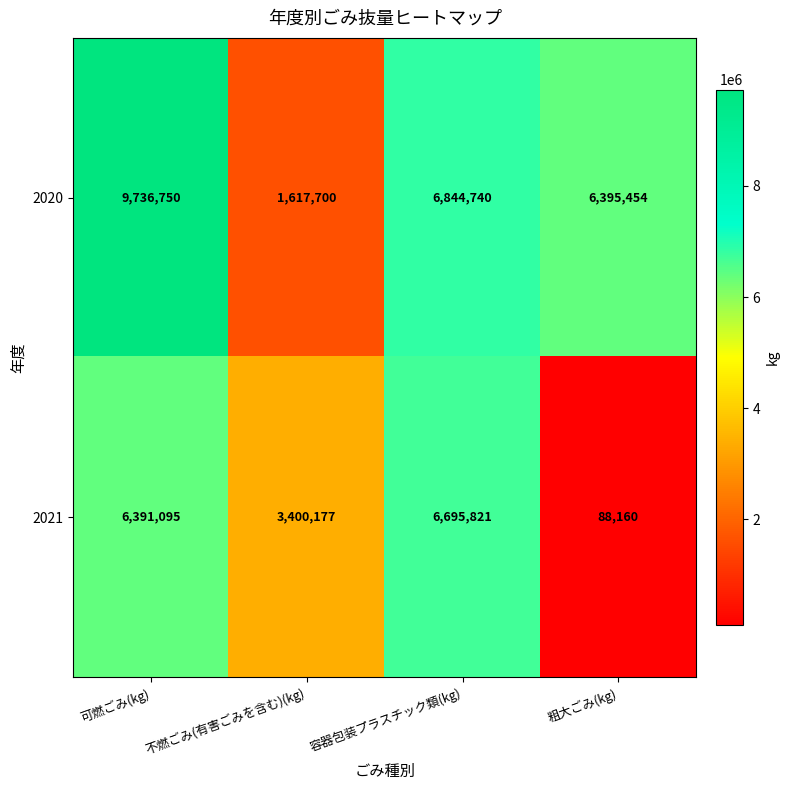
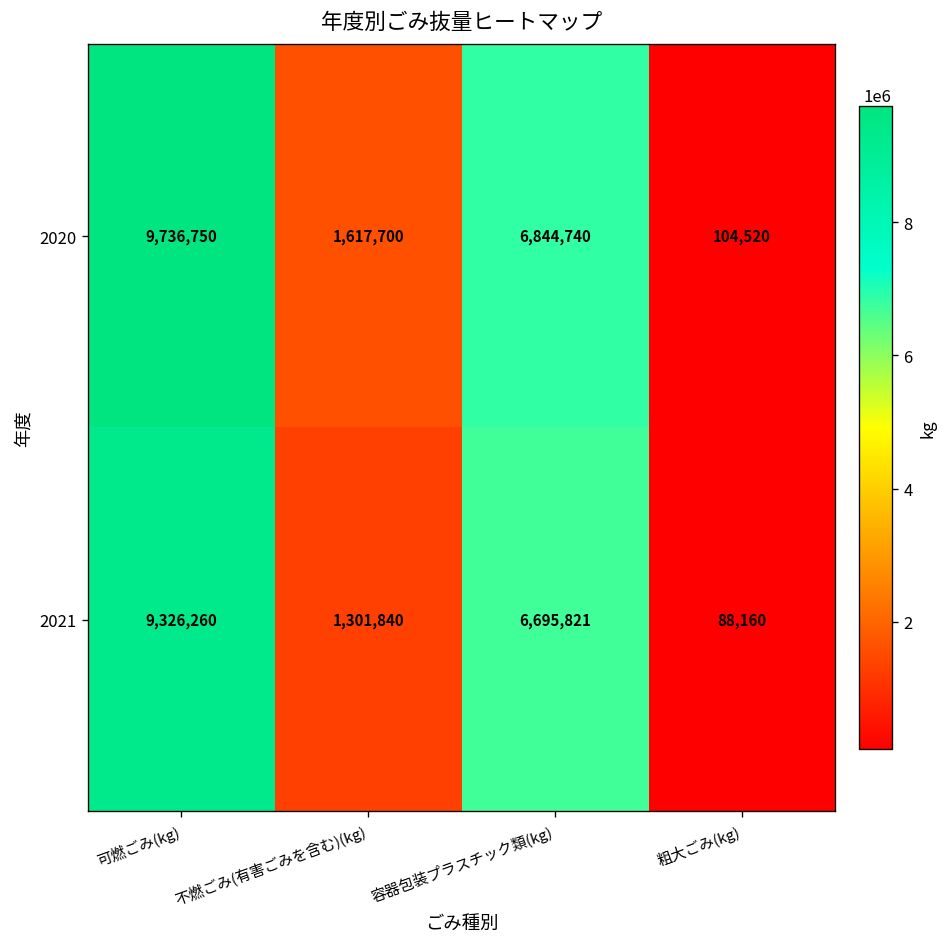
2020, 粗大ごみ(kg): 6,395,454 -> 104,520
2021, 可燃ごみ(kg): 6,391,095 -> 9,326,260
2021, 不燃ごみ(有害ごみを含む)(kg): 3,400,177 -> 1,301,840
